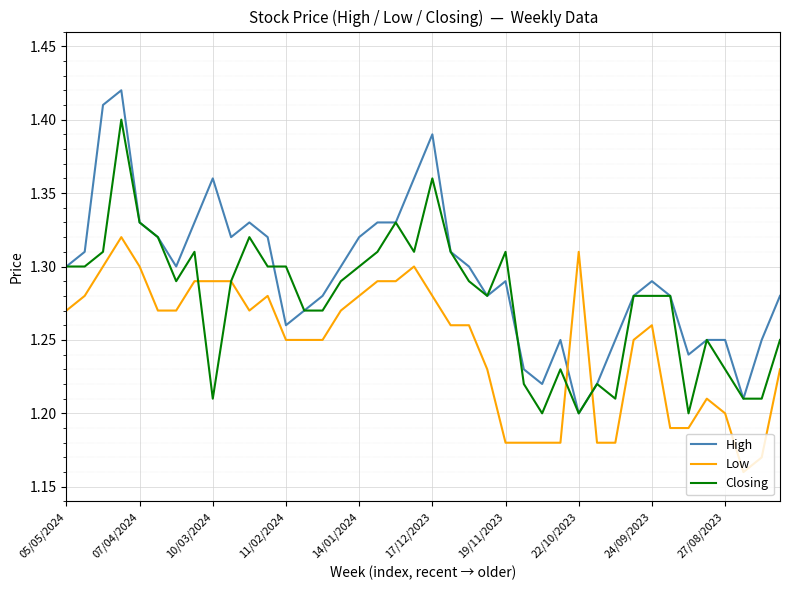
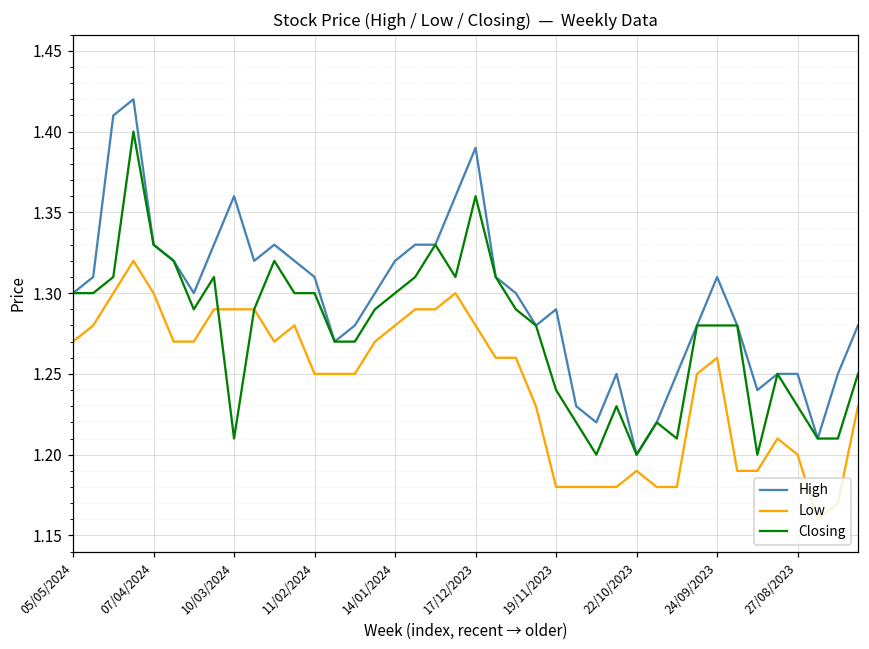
High, 11/02/2024: 1.26 -> 1.31
Closing, 19/11/2023: 1.31 -> 1.24
Low, 22/10/2023: 1.31 -> 1.19
High, 24/09/2023: 1.29 -> 1.31
